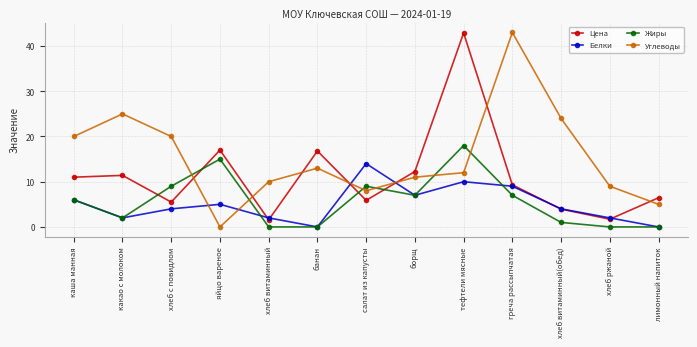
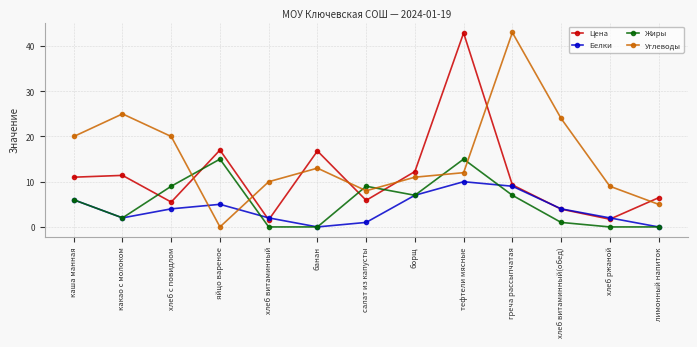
Белки, салат из капусты: 14 -> 1
Жиры, тефтели мясные: 18 -> 15
